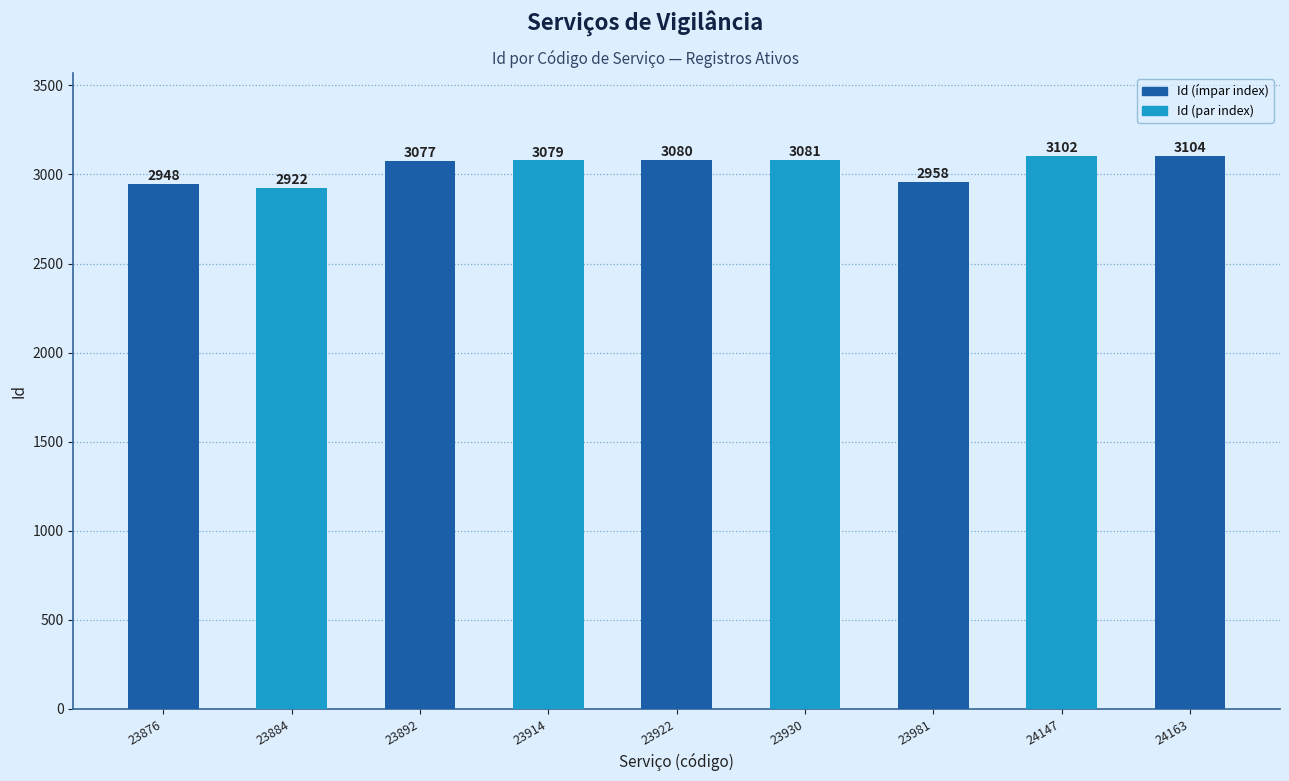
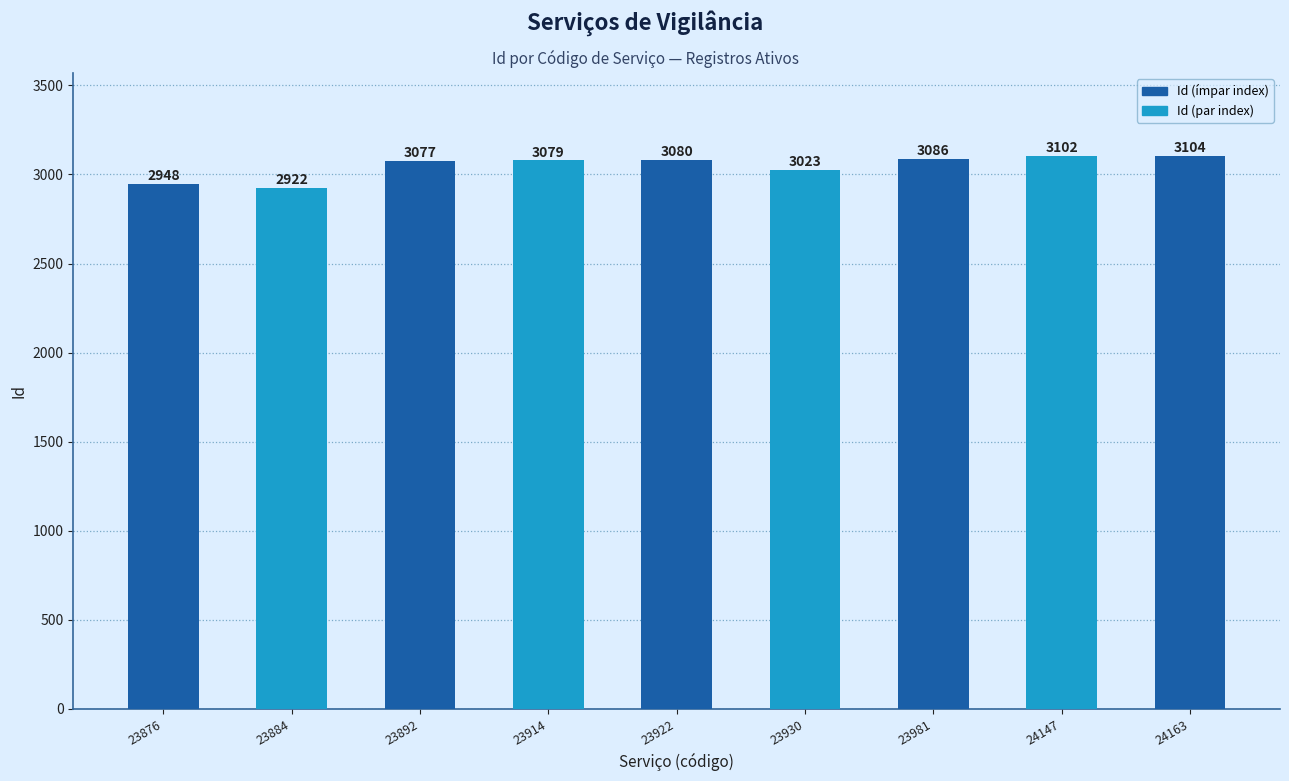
23930: 3081 -> 3023
23981: 2958 -> 3086
